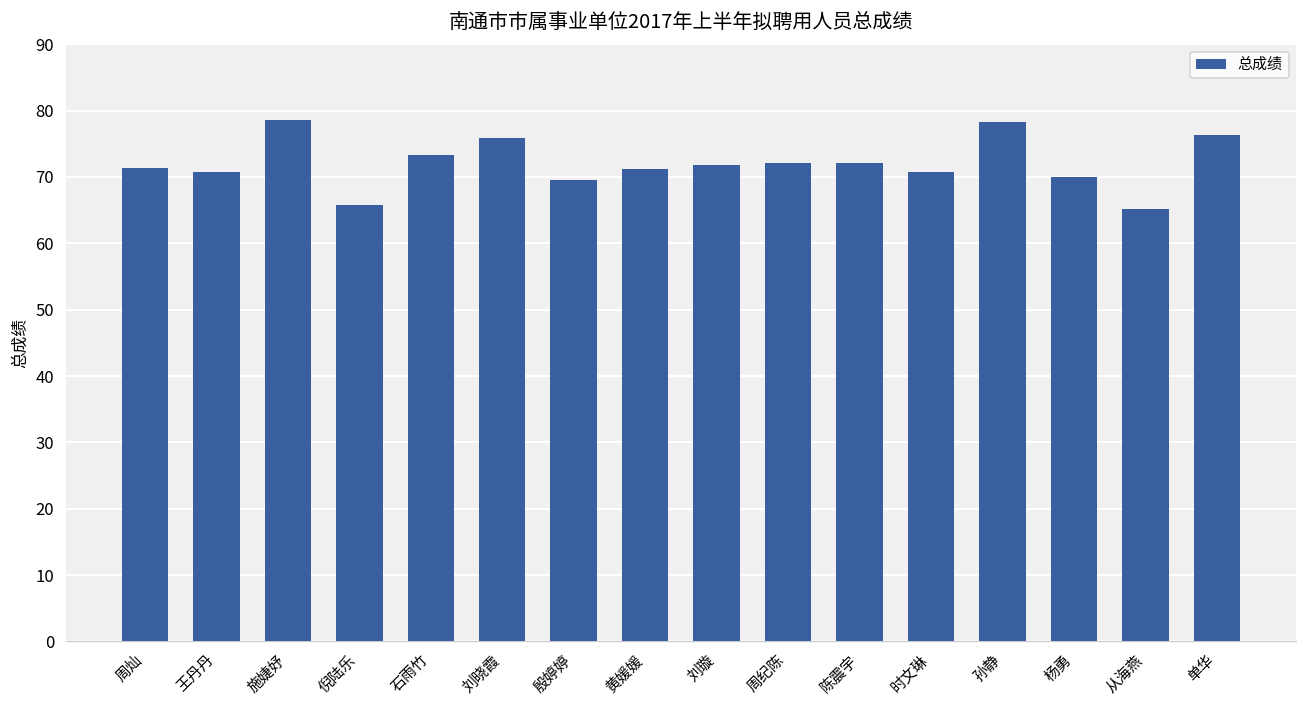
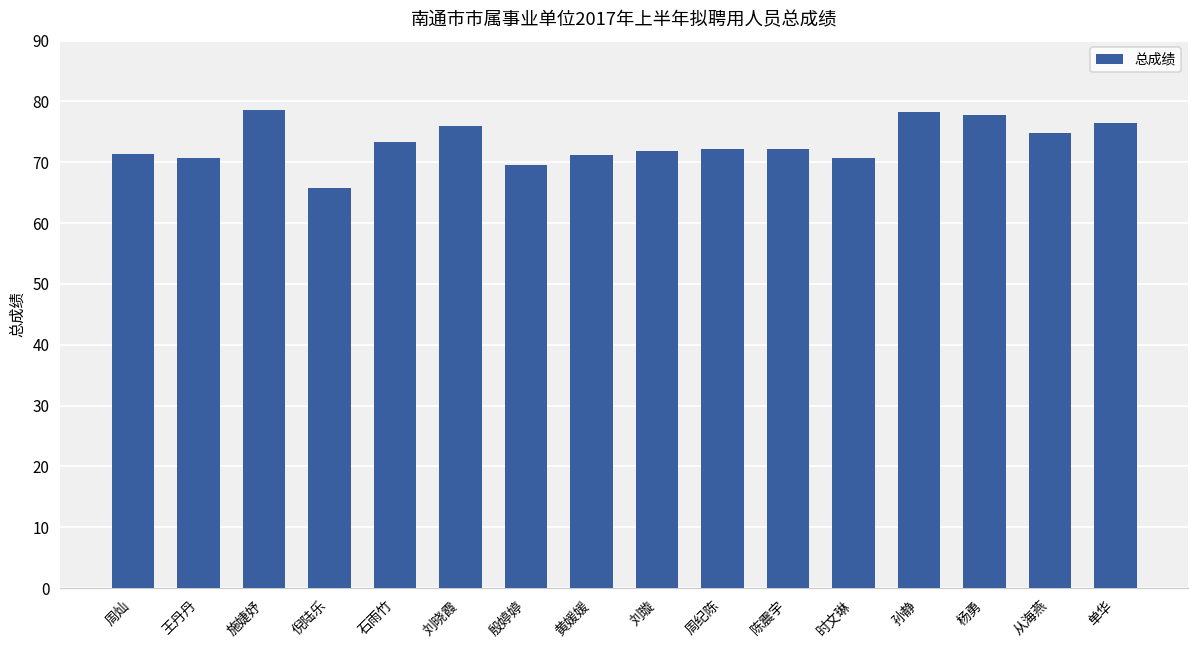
杨勇: 70 -> 78
从海燕: 65 -> 75
